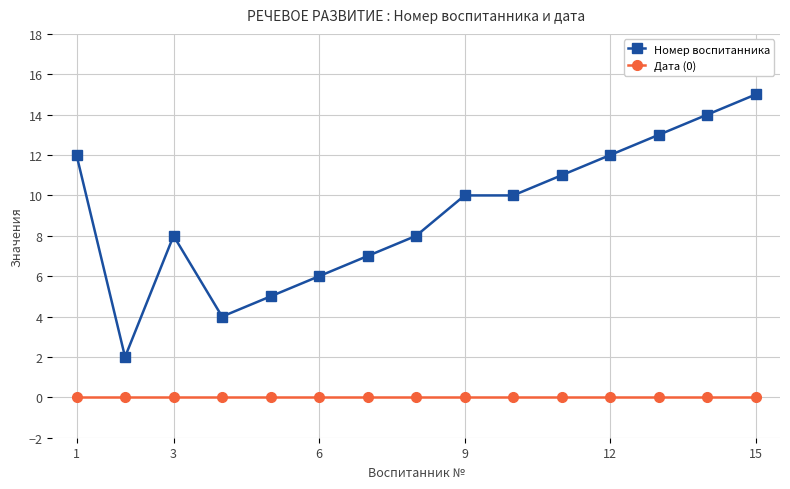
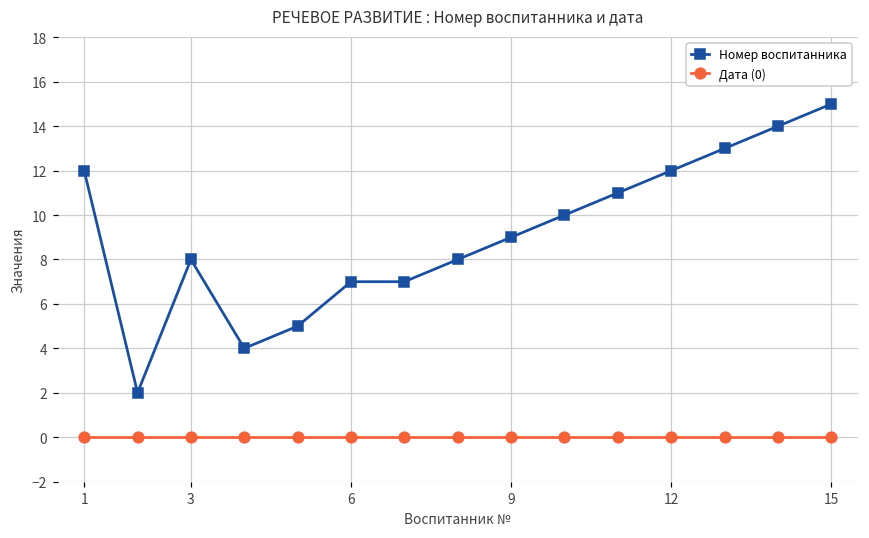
Номер воспитанника, 6: 6 -> 7
Номер воспитанника, 9: 10 -> 9
